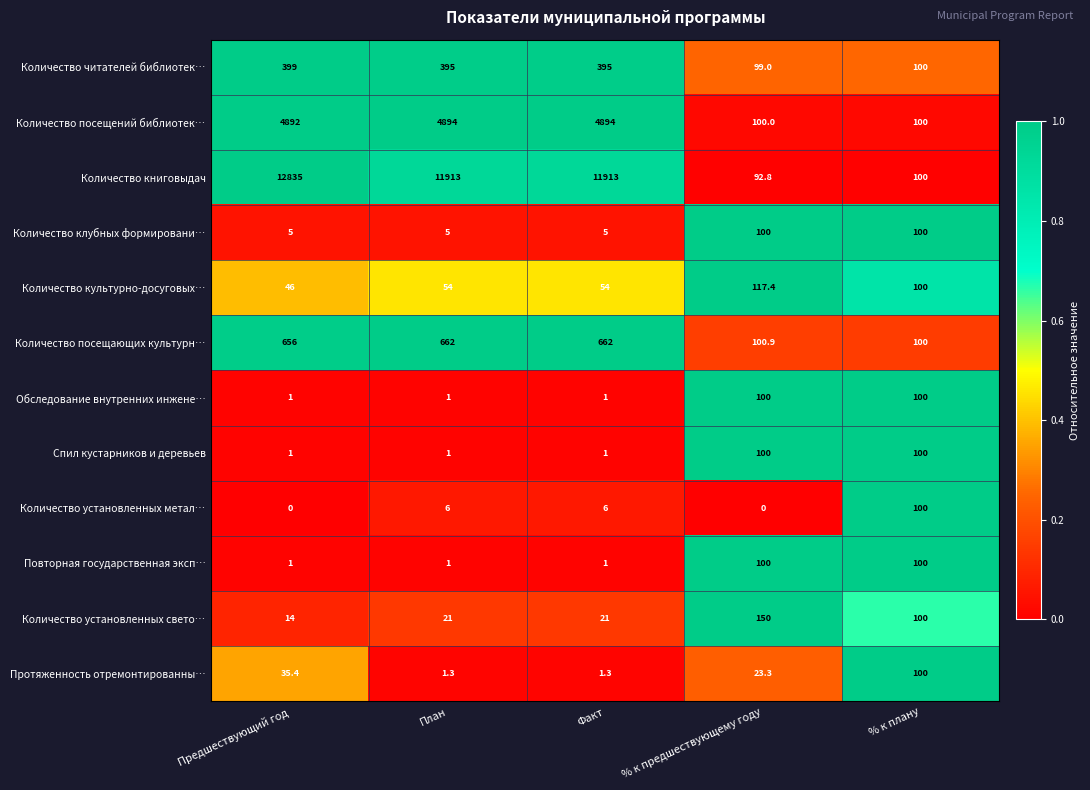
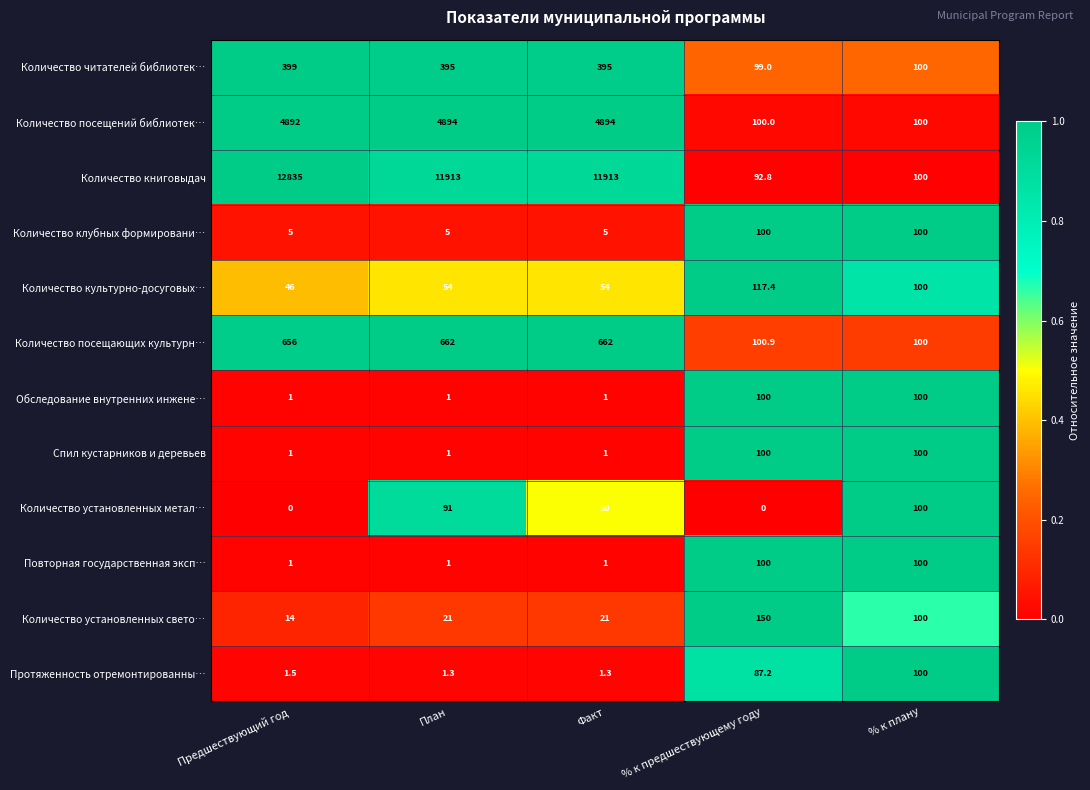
Количество установленных метал…, План: 6 -> 91
Количество установленных метал…, Факт: 6 -> 50
Протяженность отремонтированны…, Предшествующий год: 35.4 -> 1.5
Протяженность отремонтированны…, % к предшествующему году: 23.3 -> 87.2
